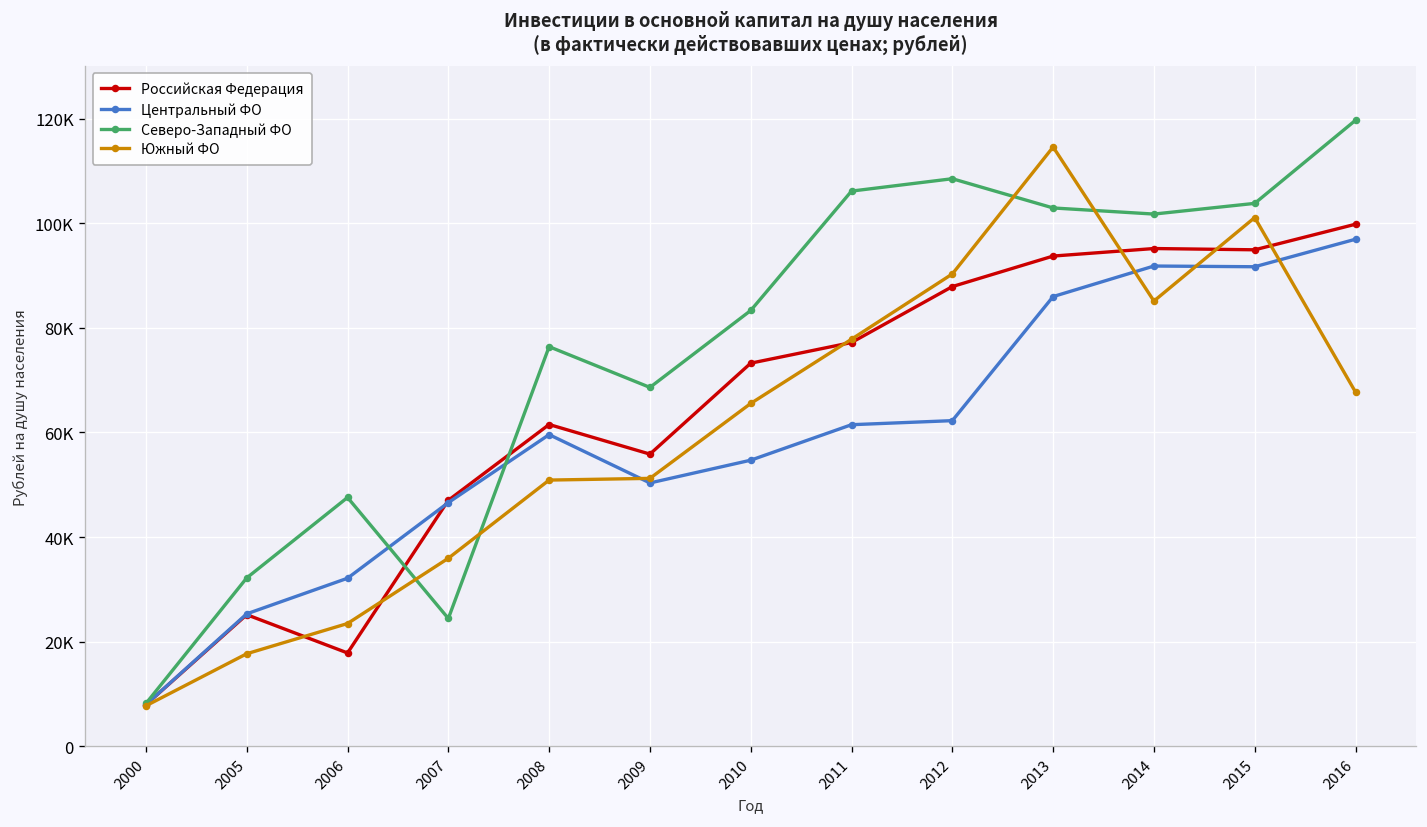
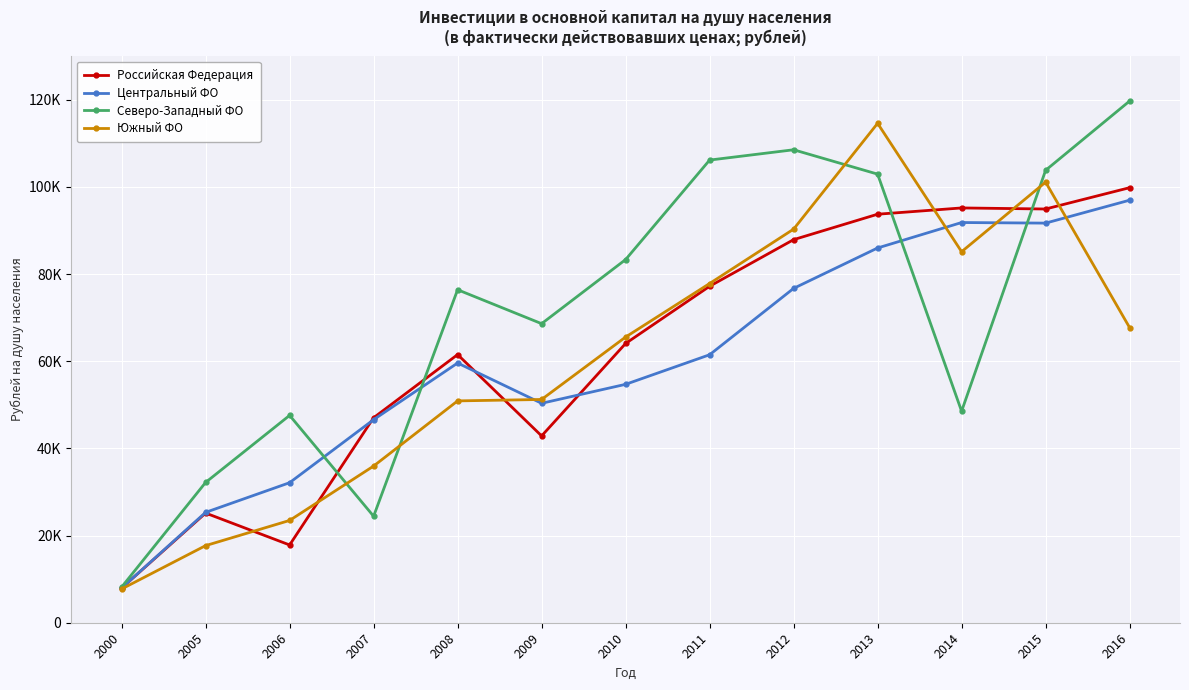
Российская Федерация, 2009: 56000 -> 43000
Российская Федерация, 2010: 73000 -> 64000
Центральный ФО, 2012: 62000 -> 77000
Северо-Западный ФО, 2014: 102000 -> 49000
